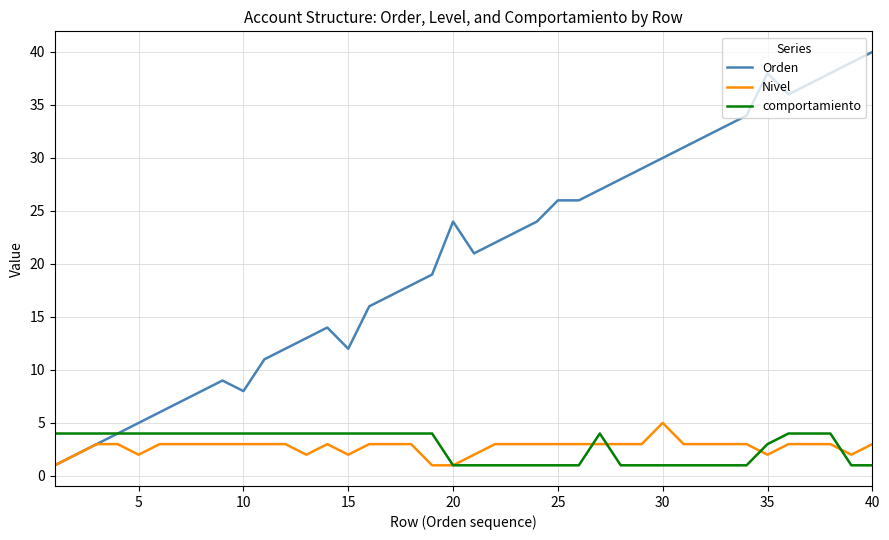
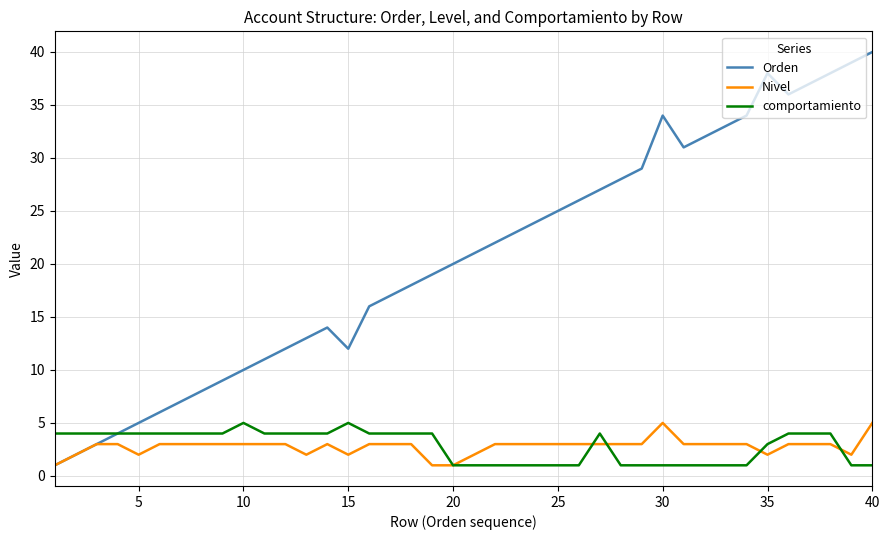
Orden, 10: 8 -> 10
comportamiento, 10: 4 -> 5
comportamiento, 15: 4 -> 5
Orden, 20: 24 -> 20
Orden, 25: 26 -> 25
Orden, 30: 30 -> 34
Nivel, 40: 3 -> 5
